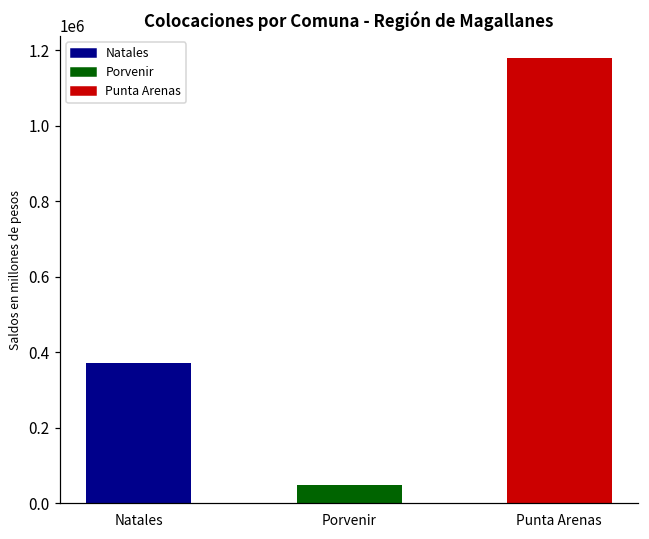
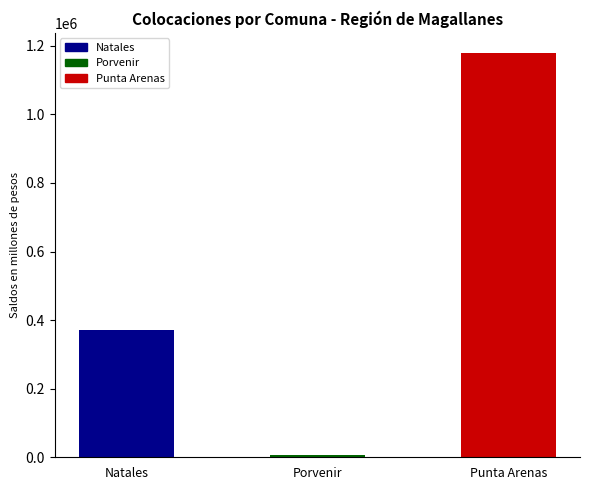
Porvenir: 50000 -> 10000
